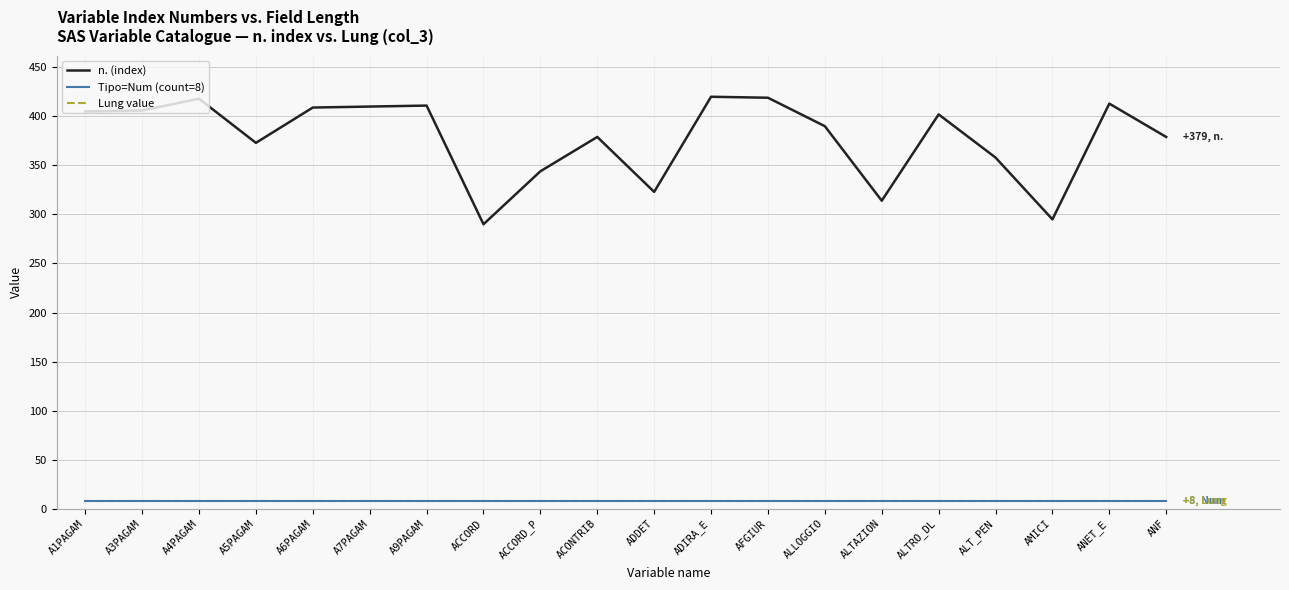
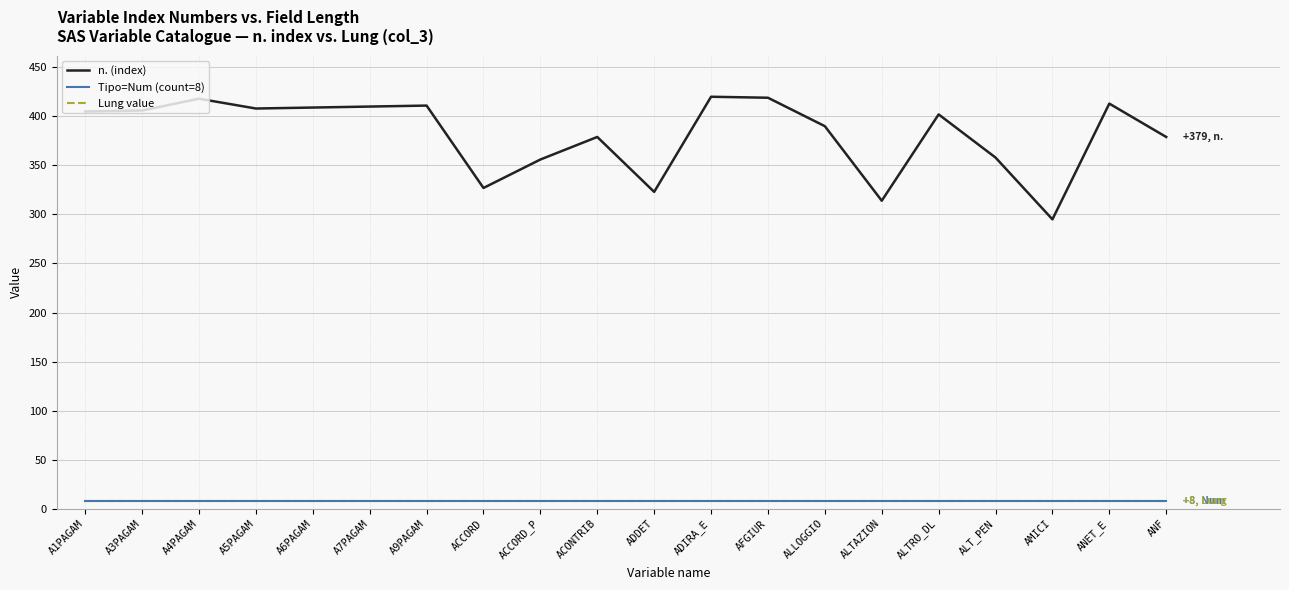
n. (index), A5PAGAM: 370 -> 410
n. (index), ACCORD: 290 -> 330
n. (index), ACCORD_P: 340 -> 360
